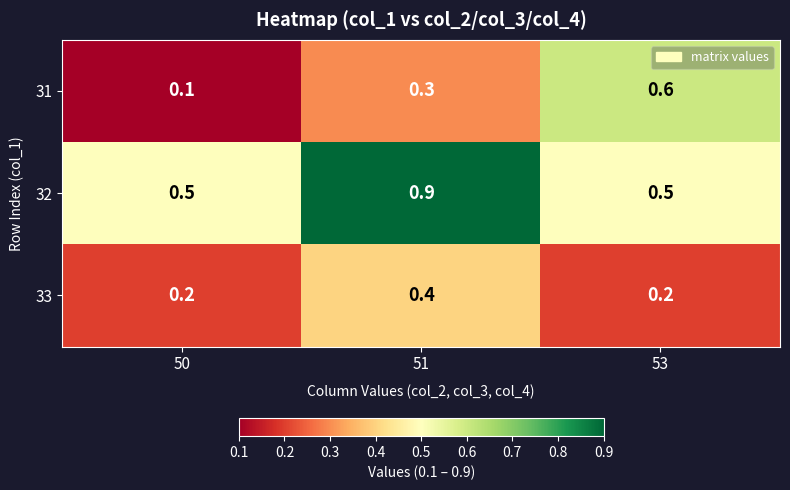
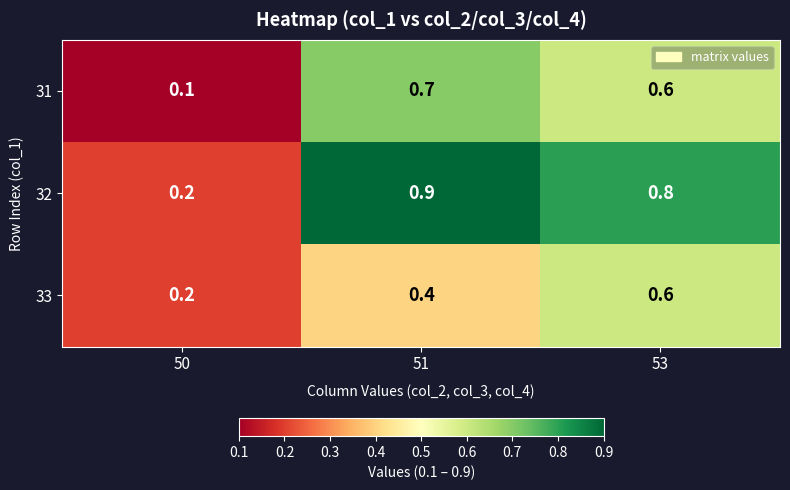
31, 51: 0.3 -> 0.7
32, 50: 0.5 -> 0.2
32, 53: 0.5 -> 0.8
33, 53: 0.2 -> 0.6
